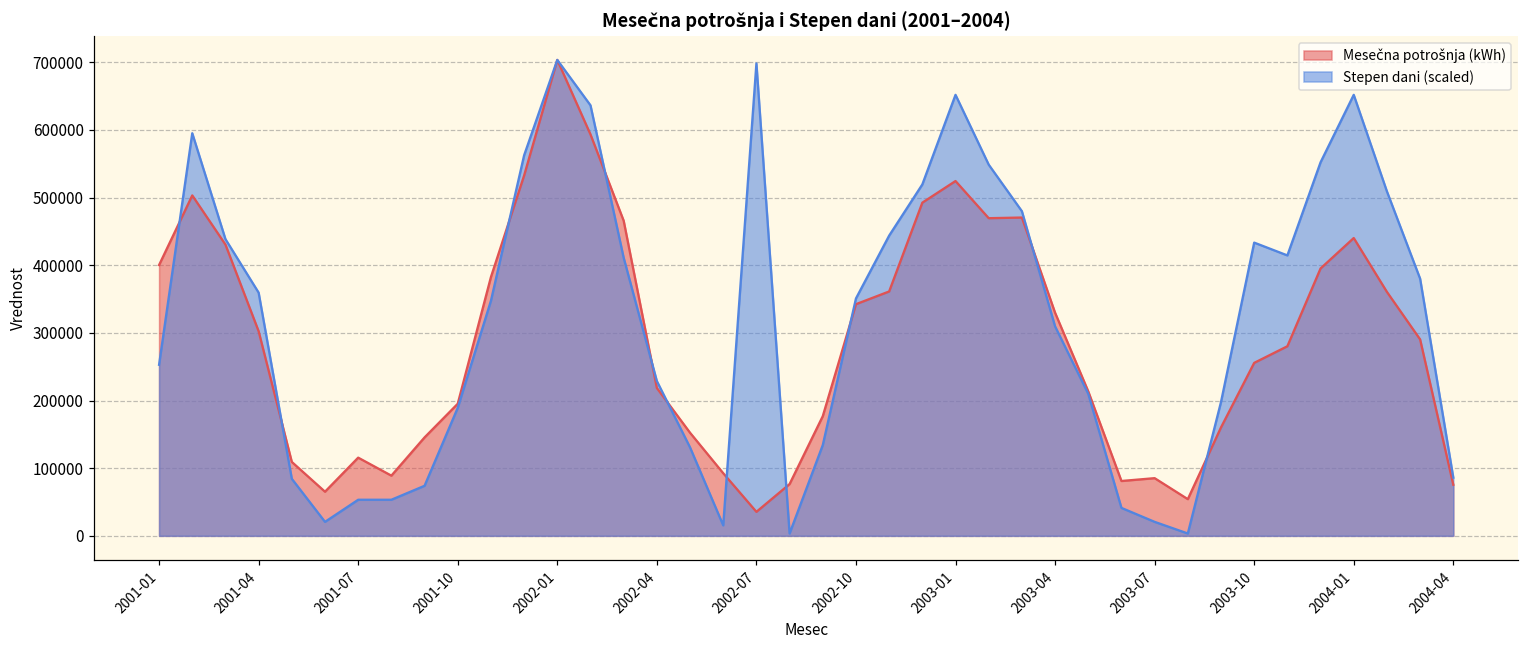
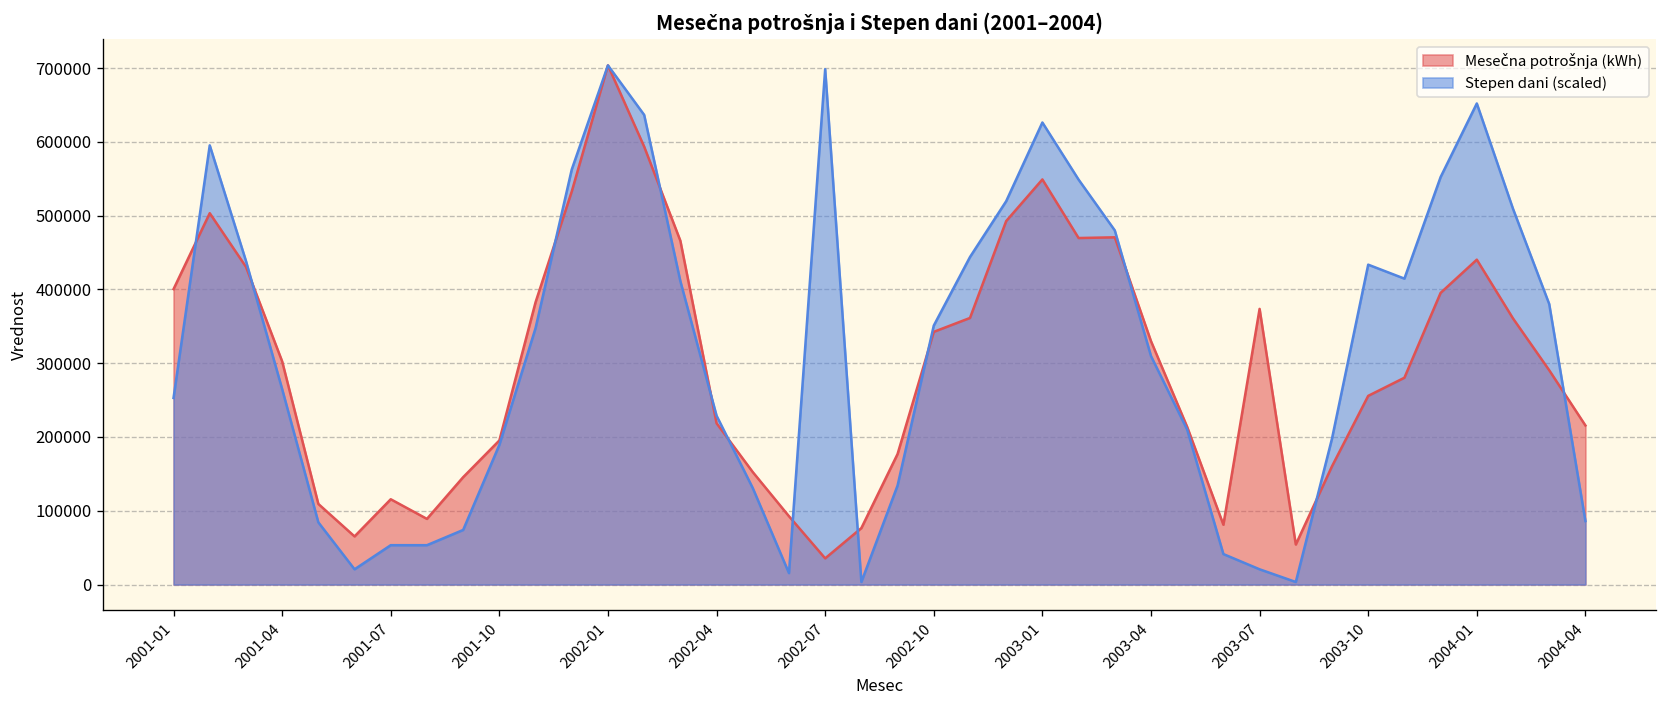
Stepen dani (scaled), 2001-04: 360000 -> 260000
Mesečna potrošnja (kWh), 2003-01: 520000 -> 550000
Stepen dani (scaled), 2003-01: 650000 -> 630000
Mesečna potrošnja (kWh), 2003-07: 90000 -> 370000
Mesečna potrošnja (kWh), 2004-04: 80000 -> 220000
